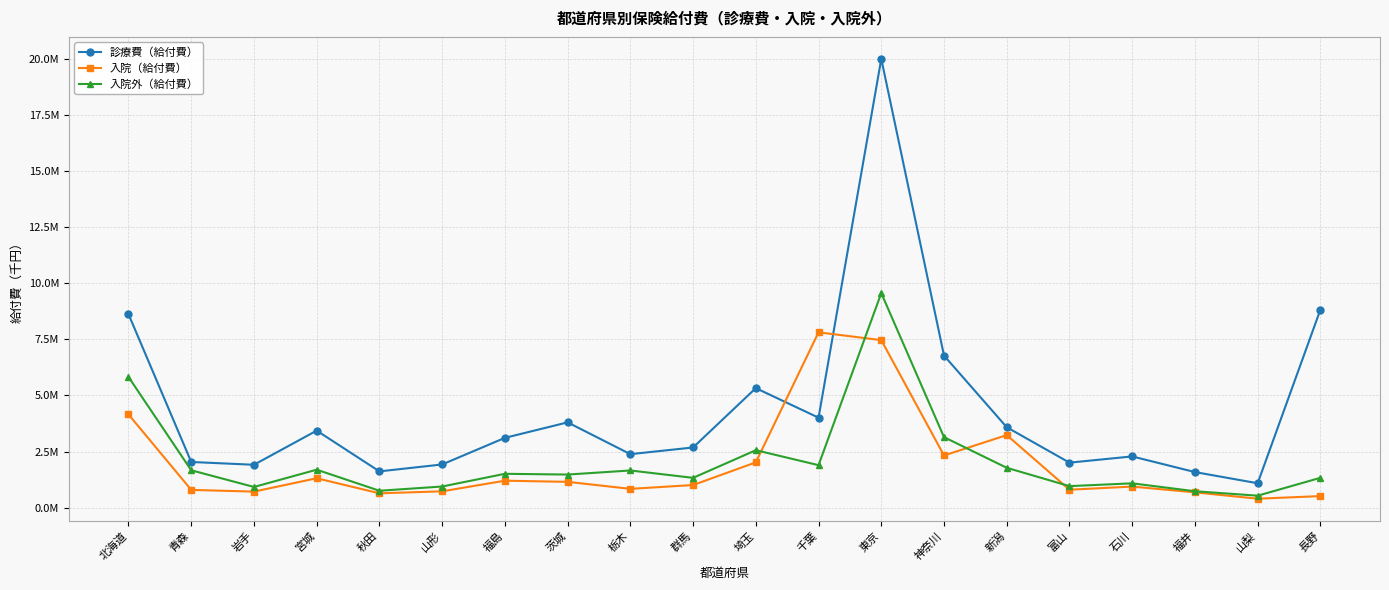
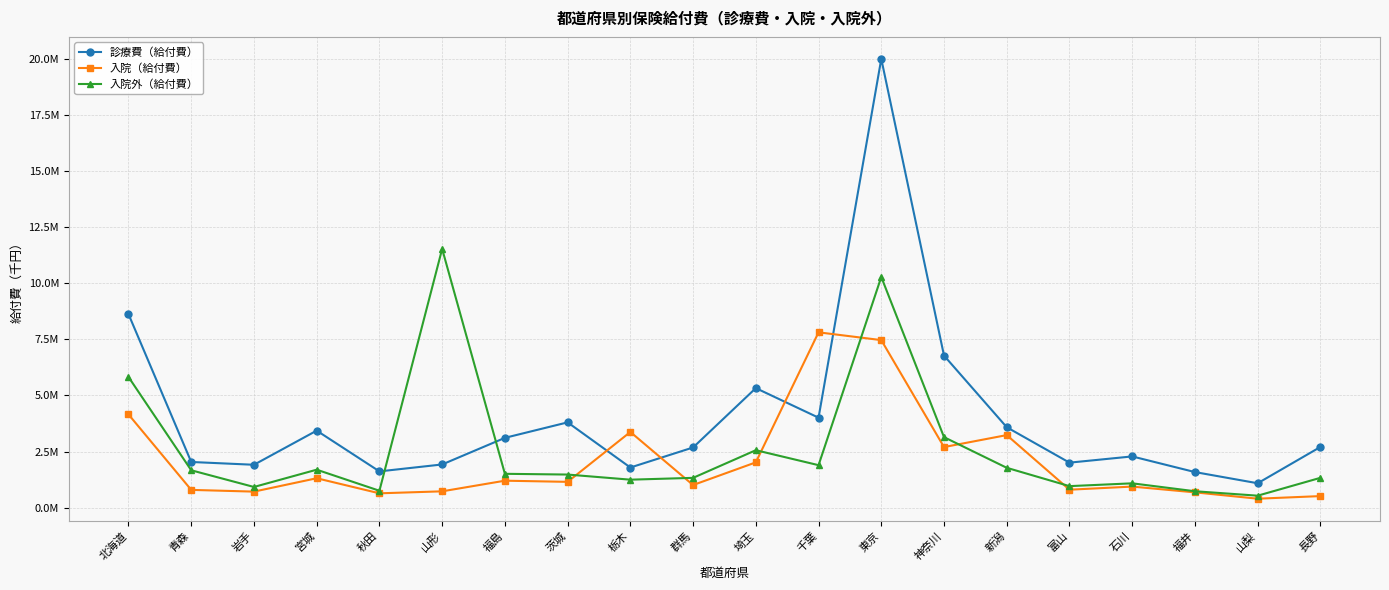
入院外（給付費）, 山形: 900000 -> 11500000
診療費（給付費）, 栃木: 2400000 -> 1800000
入院（給付費）, 栃木: 800000 -> 3400000
入院外（給付費）, 栃木: 1700000 -> 1300000
入院外（給付費）, 東京: 9600000 -> 10300000
入院（給付費）, 神奈川: 2300000 -> 2700000
診療費（給付費）, 長野: 8800000 -> 2700000
